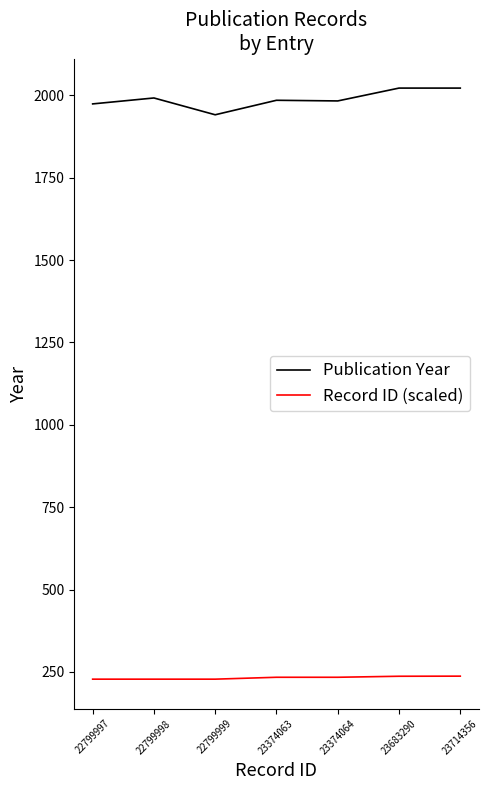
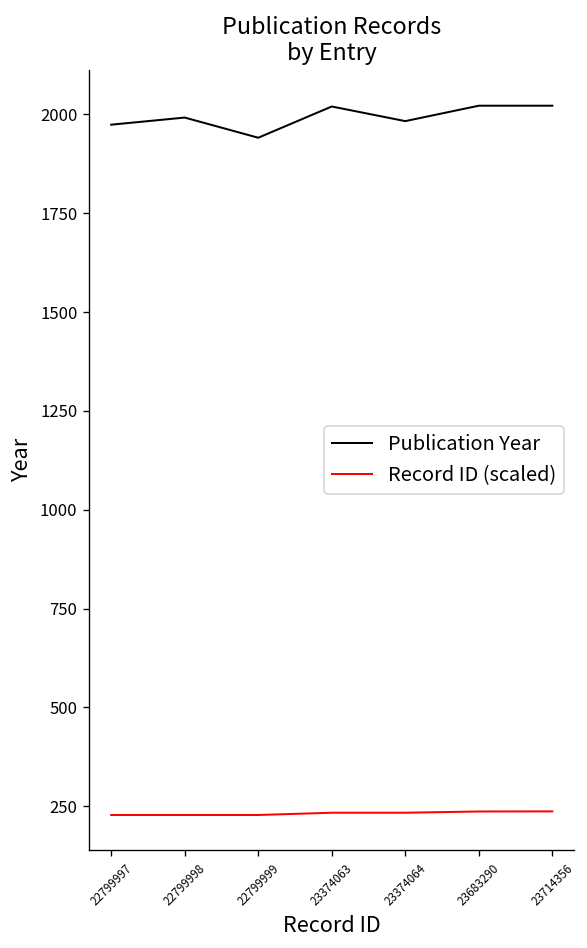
Publication Year, 23374063: 1990 -> 2020
